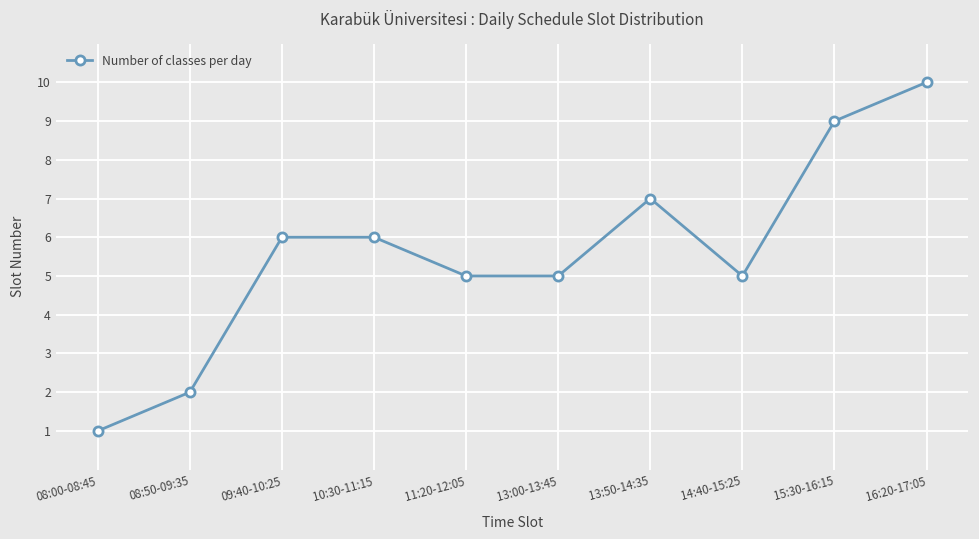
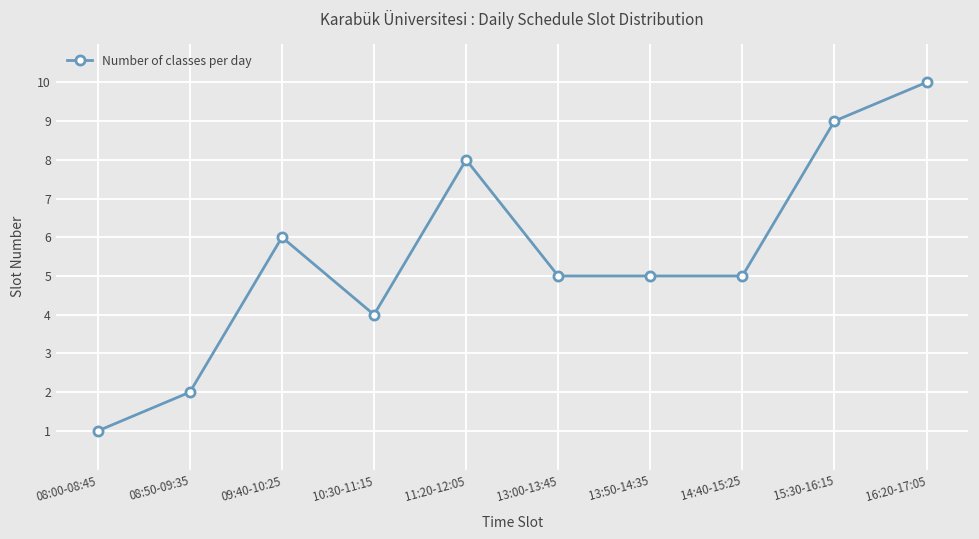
10:30-11:15: 6 -> 4
11:20-12:05: 5 -> 8
13:50-14:35: 7 -> 5
